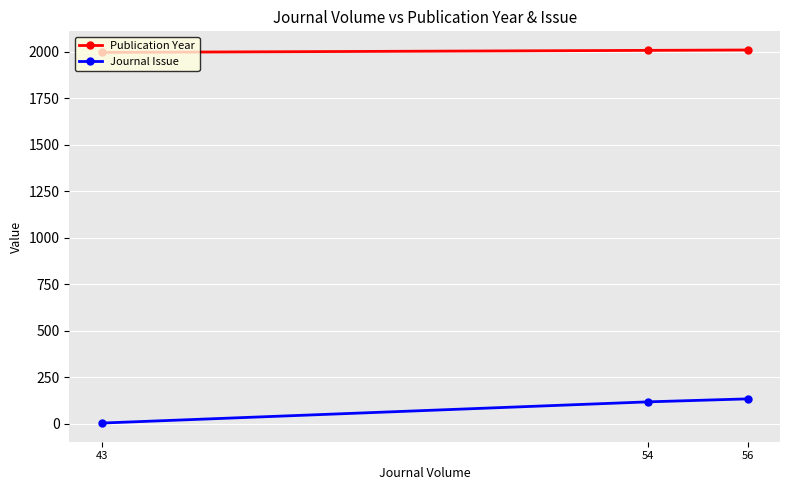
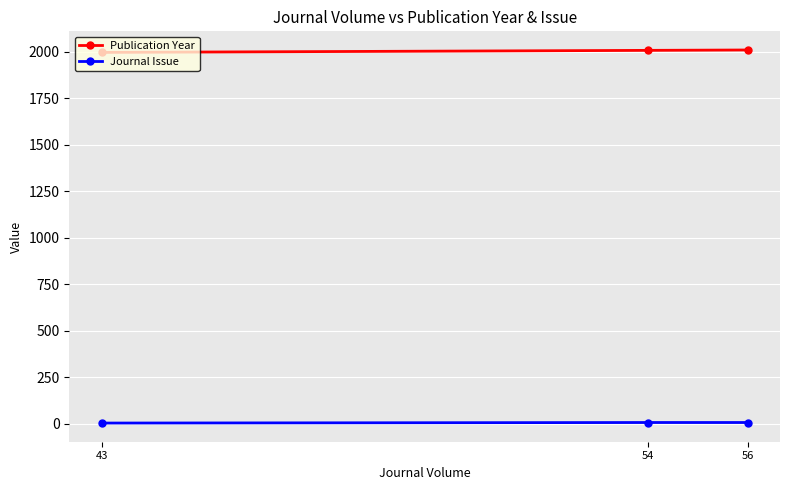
Journal Issue, 54: 120 -> 10
Journal Issue, 56: 140 -> 10
